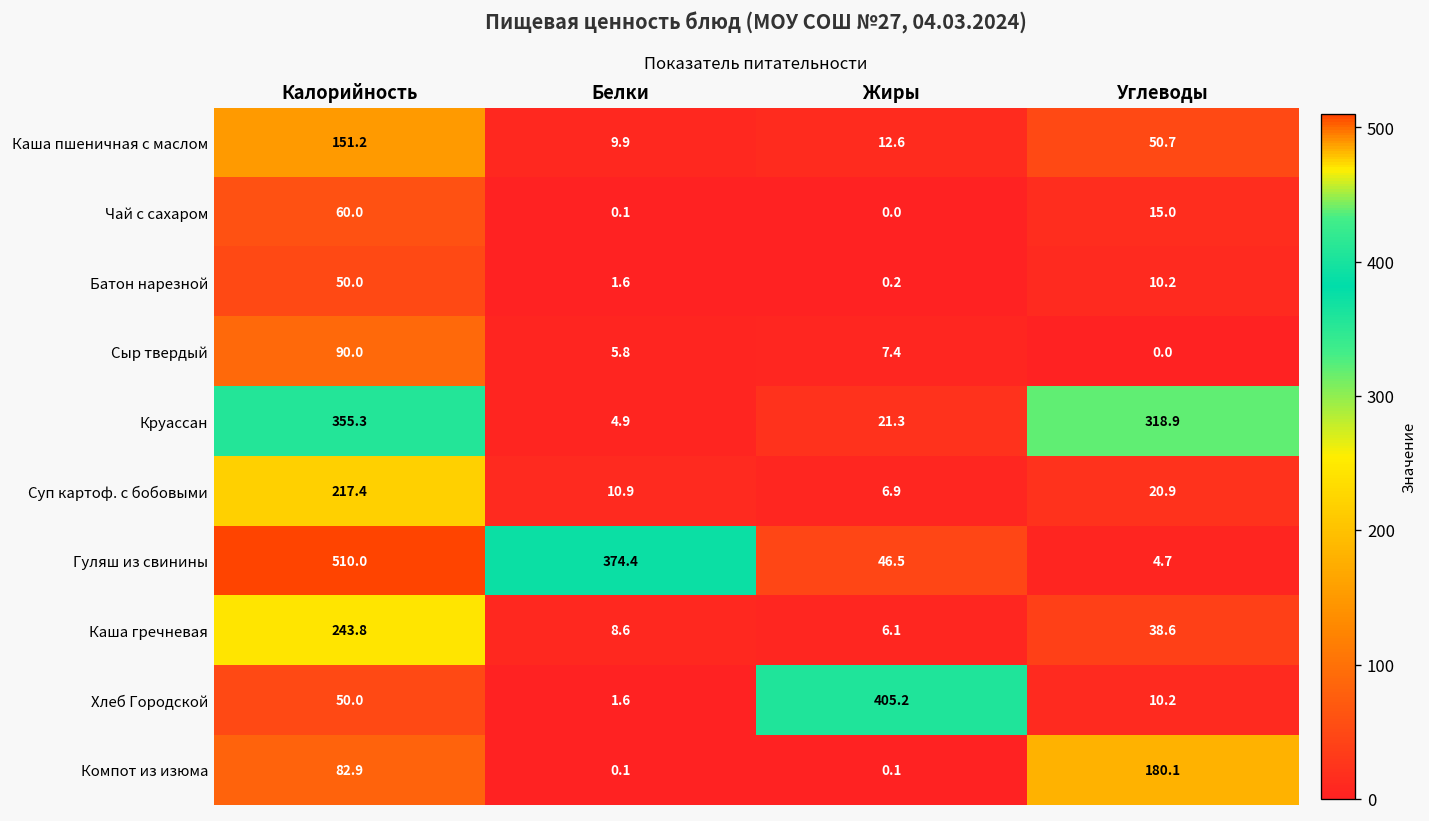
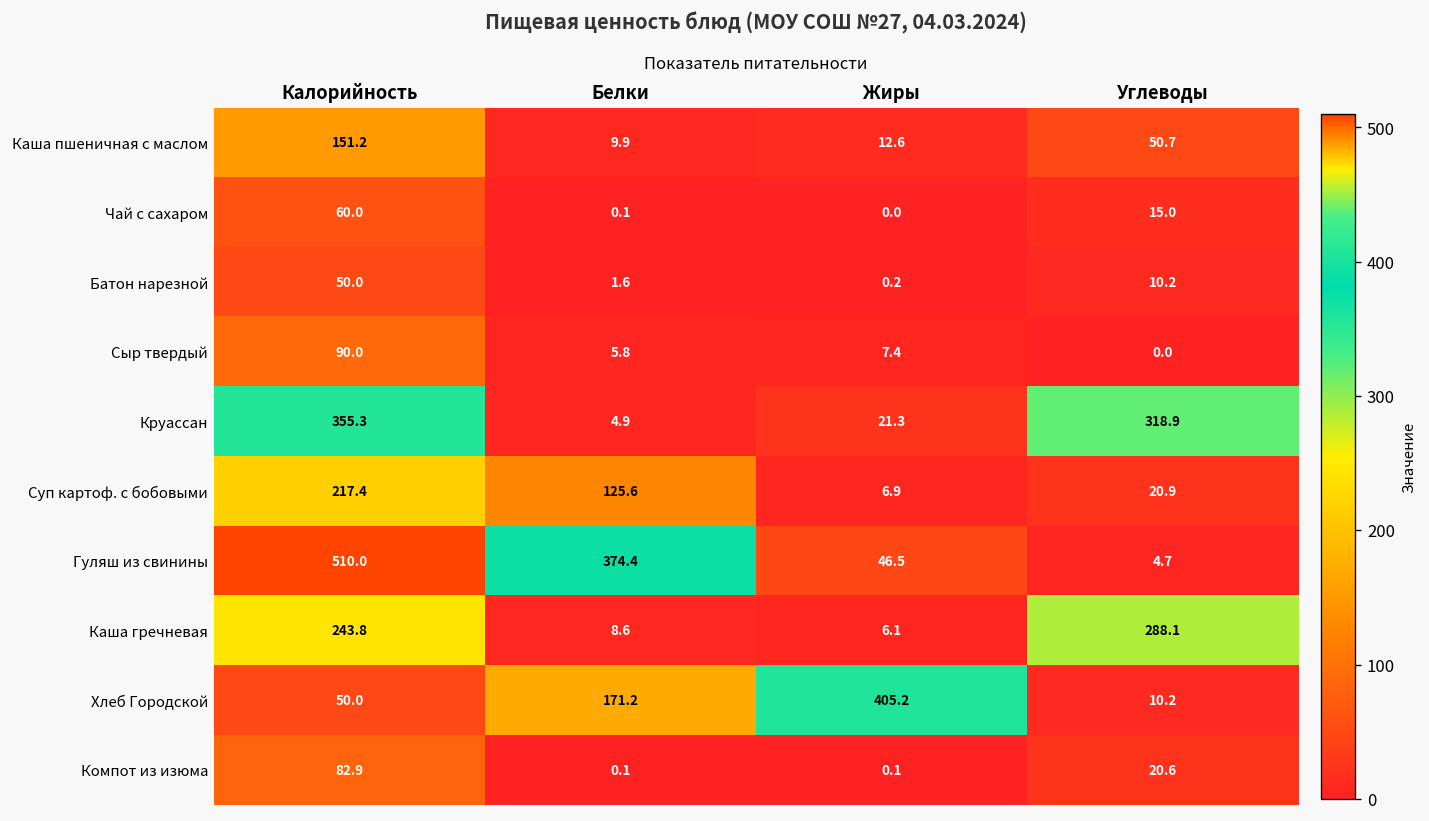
Суп картоф. с бобовыми, Белки: 10.9 -> 125.6
Каша гречневая, Углеводы: 38.6 -> 288.1
Хлеб Городской, Белки: 1.6 -> 171.2
Компот из изюма, Углеводы: 180.1 -> 20.6
